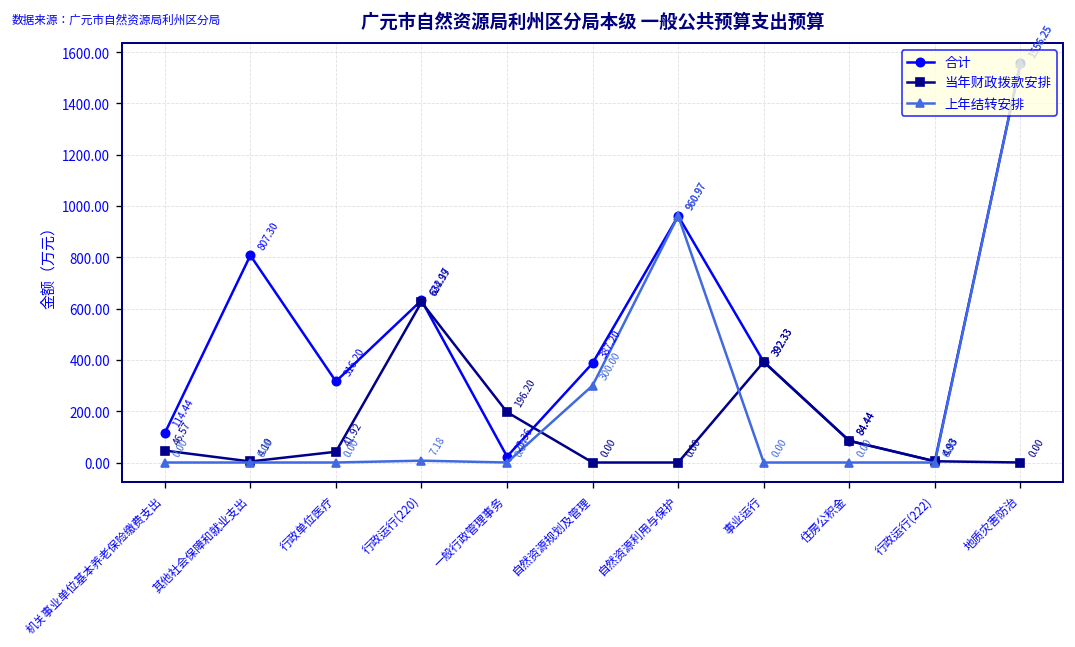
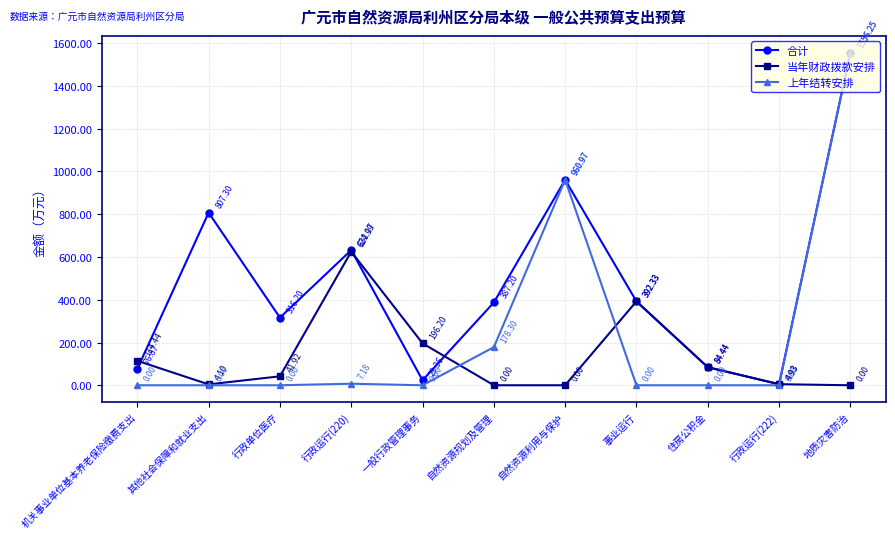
合计, 机关事业单位基本养老保险缴费支出: 114.44 -> 76.87
当年财政拨款安排, 机关事业单位基本养老保险缴费支出: 46.57 -> 114.44
上年结转安排, 自然资源规划及管理: 300.00 -> 178.30
